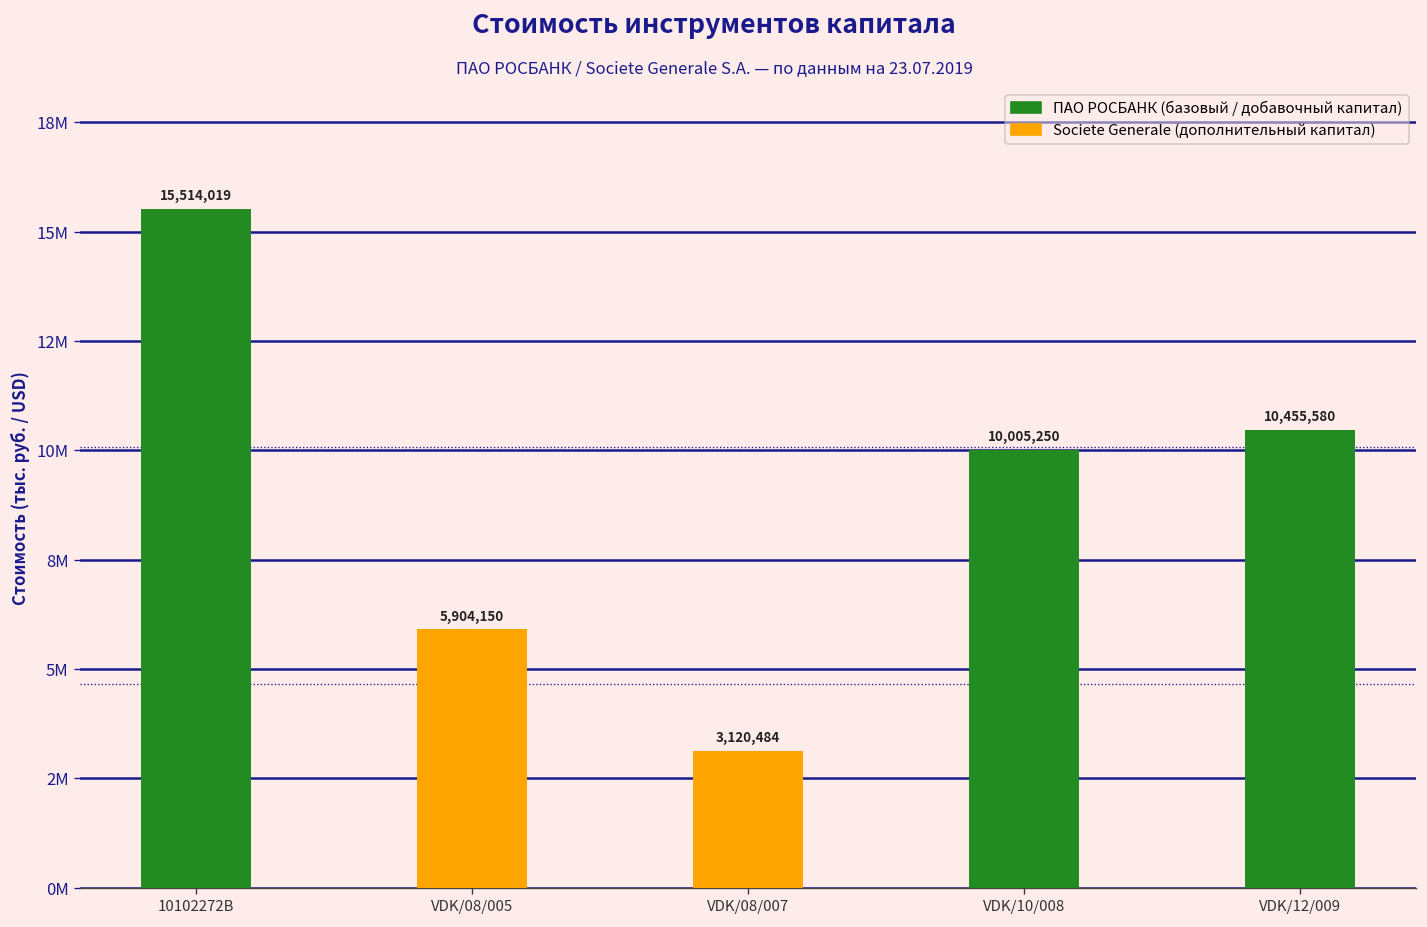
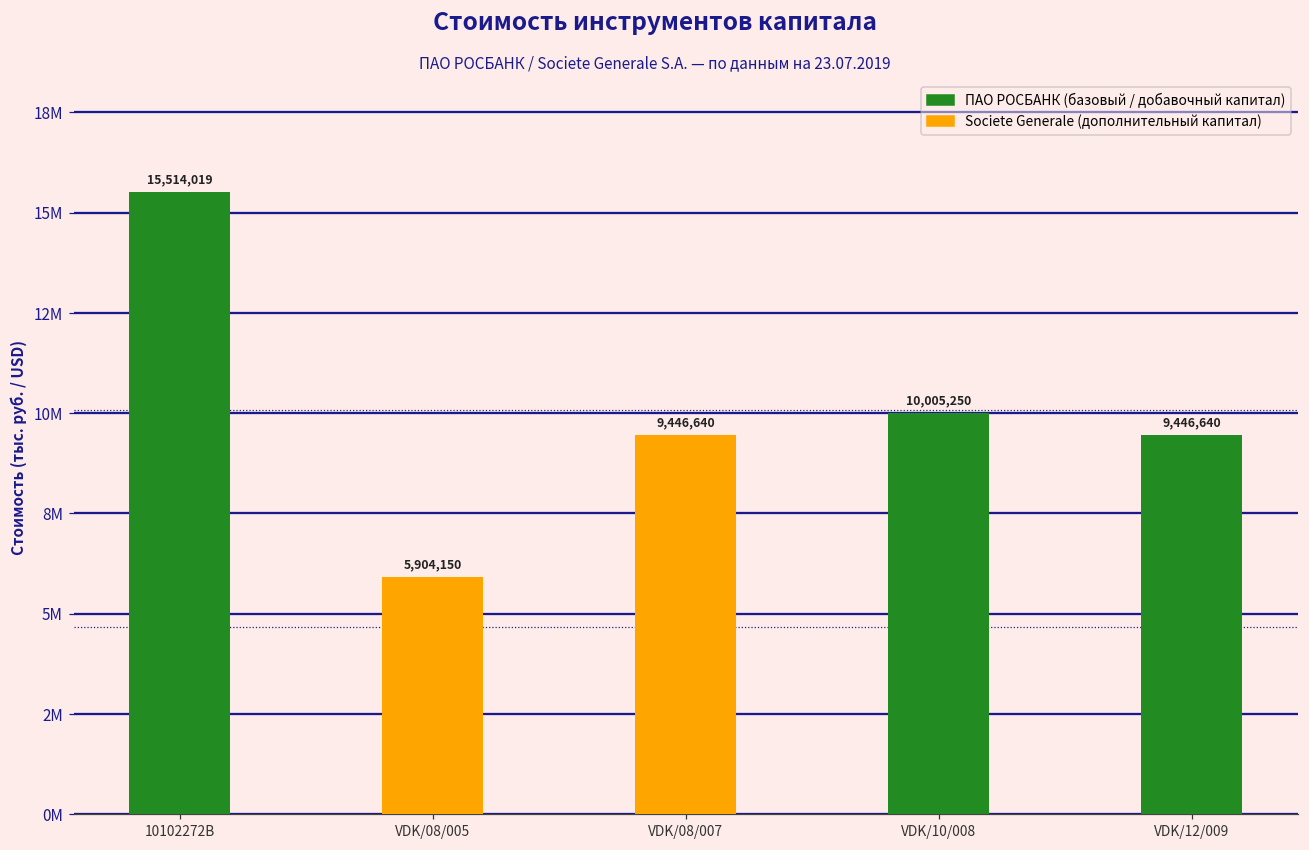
VDK/08/007: 3,120,484 -> 9,446,640
VDK/12/009: 10,455,580 -> 9,446,640
